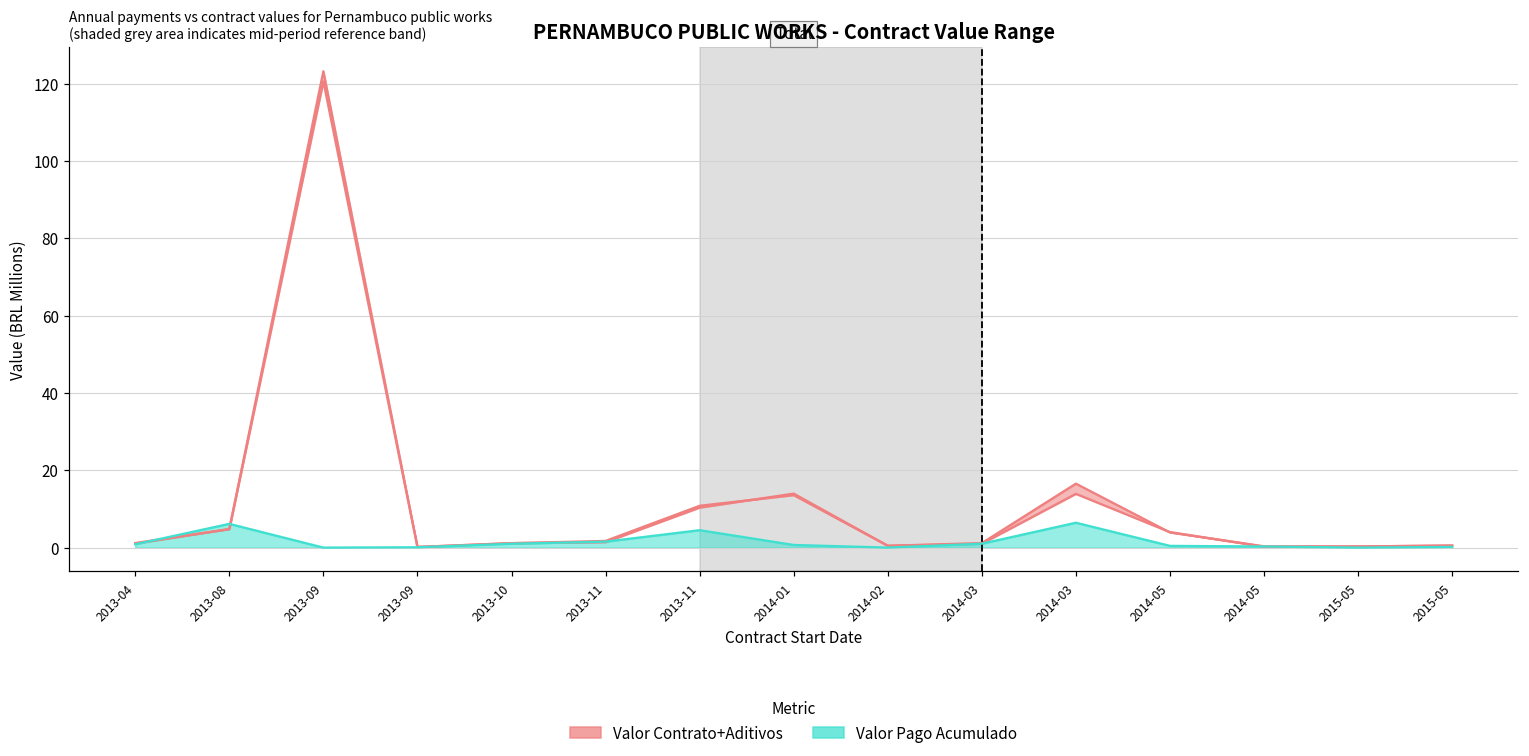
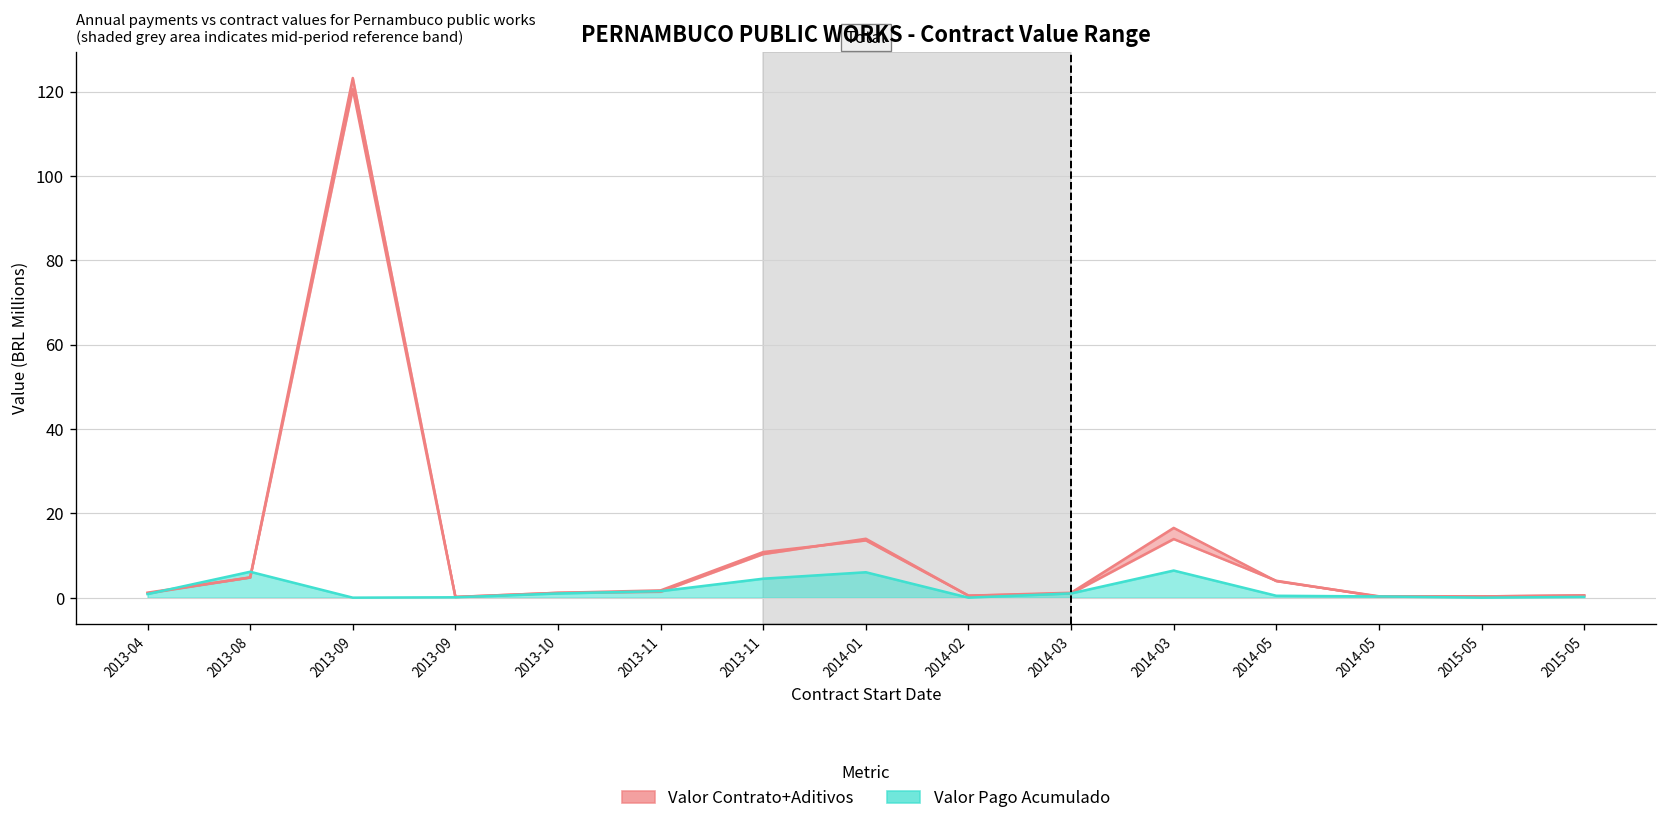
Valor Pago Acumulado, 2014-01: 1 -> 6
